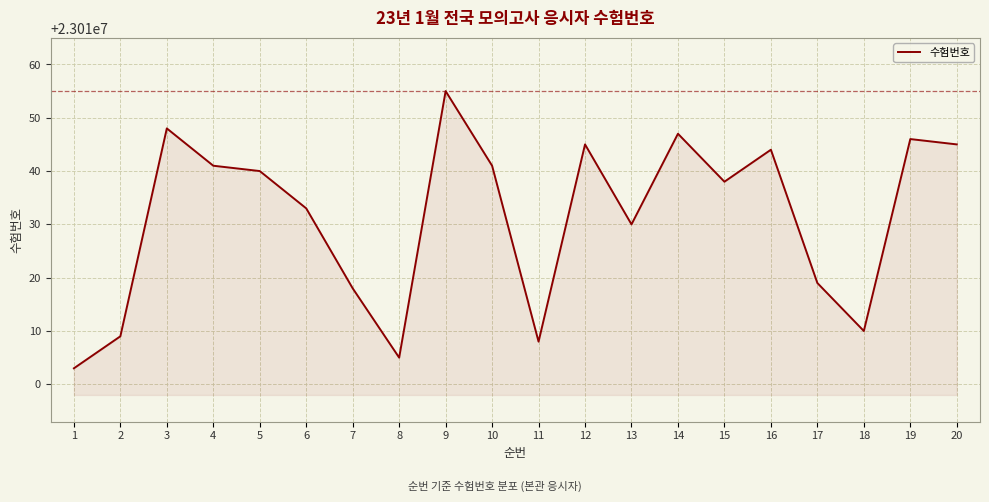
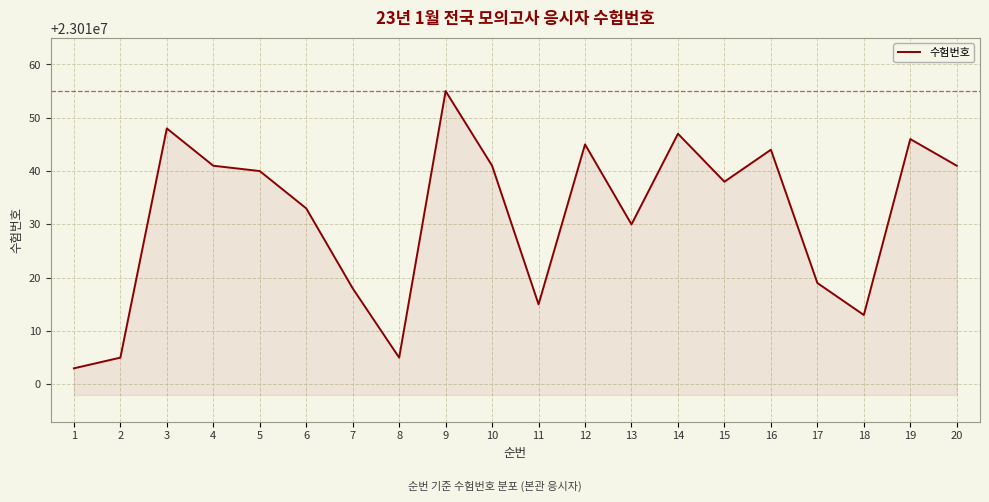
2: 23010009 -> 23010005
11: 23010008 -> 23010015
18: 23010010 -> 23010013
20: 23010045 -> 23010041
